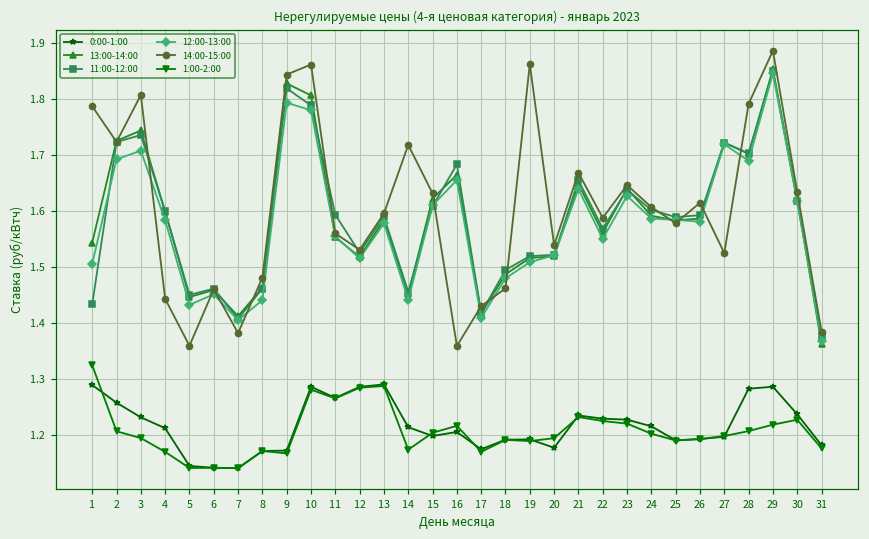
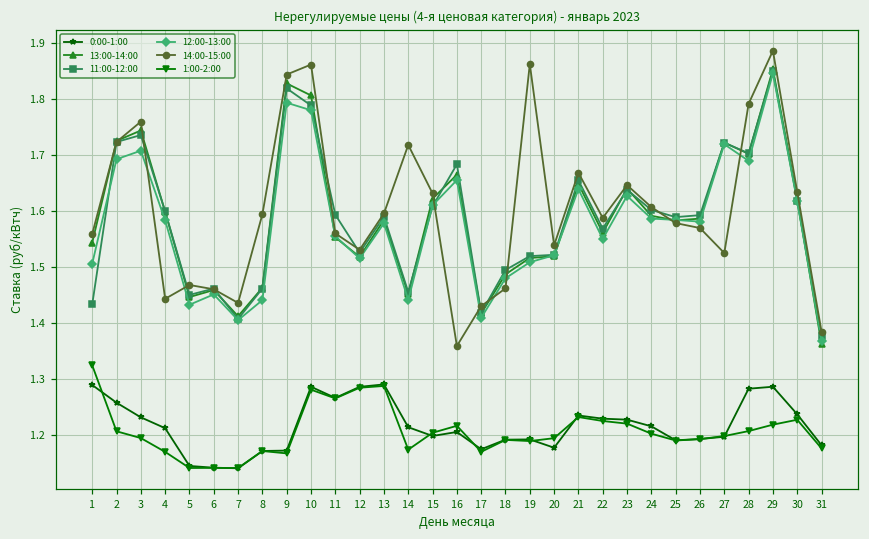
14:00-15:00, 1: 1.79 -> 1.56
14:00-15:00, 3: 1.81 -> 1.76
14:00-15:00, 5: 1.36 -> 1.47
14:00-15:00, 7: 1.38 -> 1.44
14:00-15:00, 8: 1.48 -> 1.59
14:00-15:00, 26: 1.61 -> 1.57
